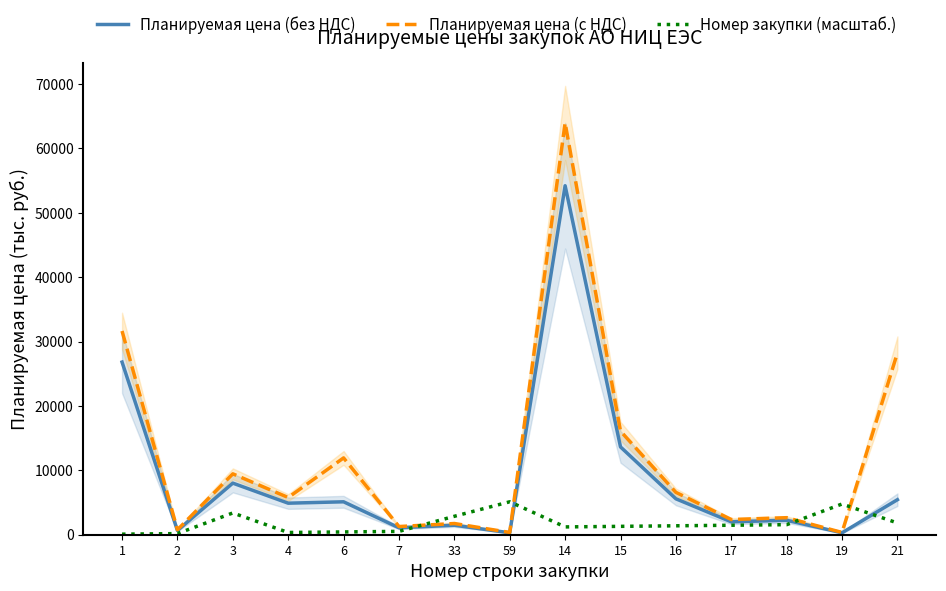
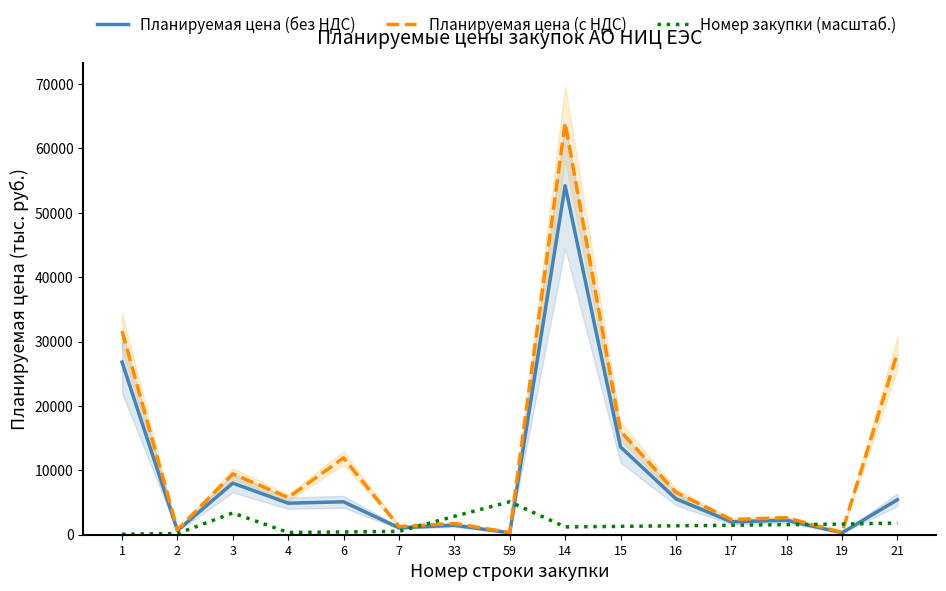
Номер закупки (масштаб.), 19: 5000 -> 2000
